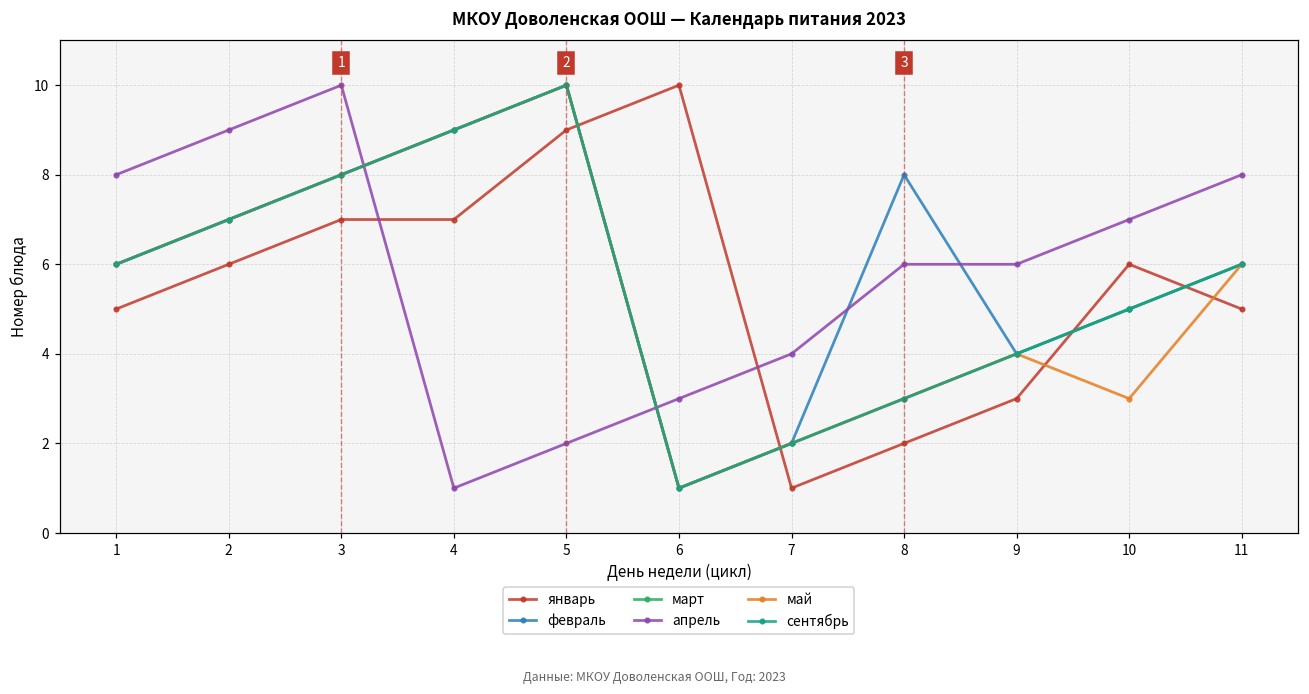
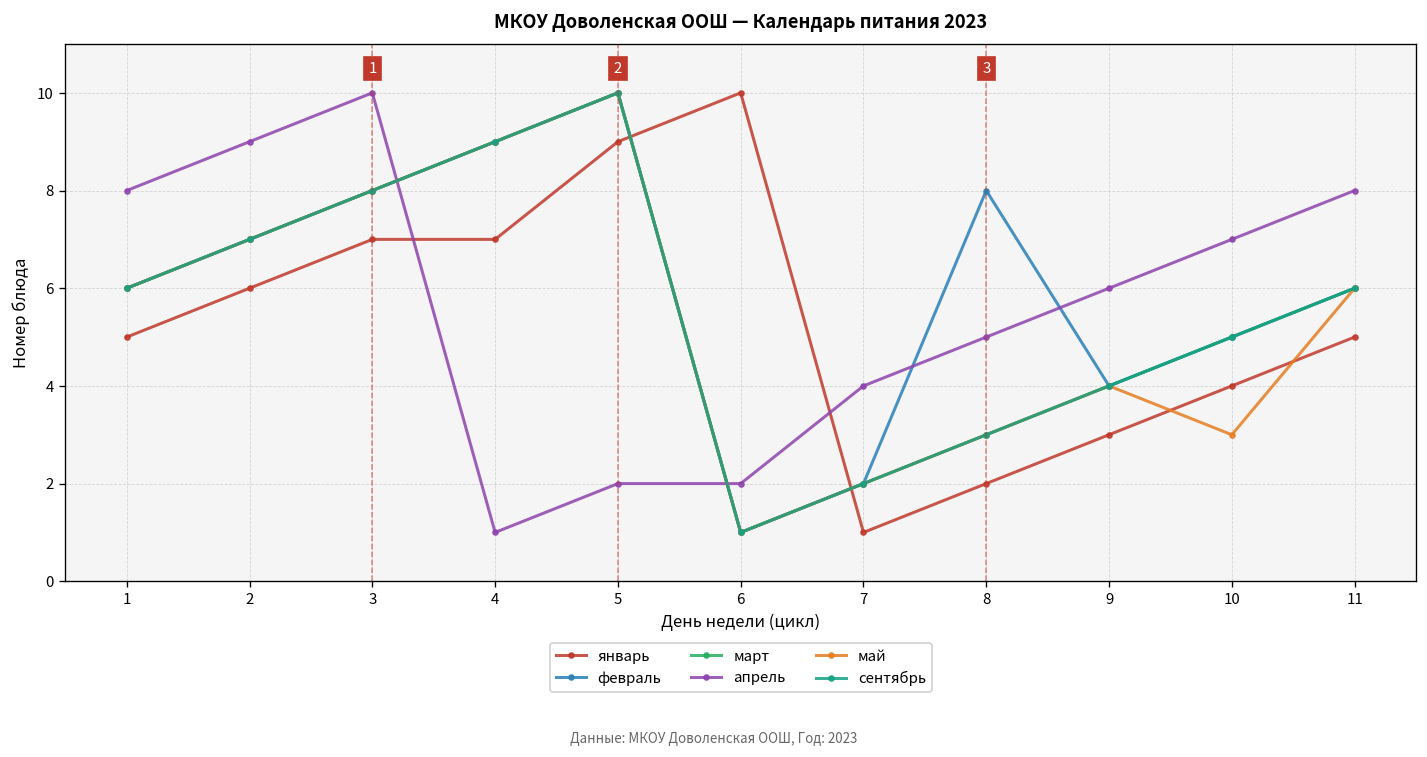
апрель, 6: 3 -> 2
апрель, 8: 6 -> 5
январь, 10: 6 -> 4
